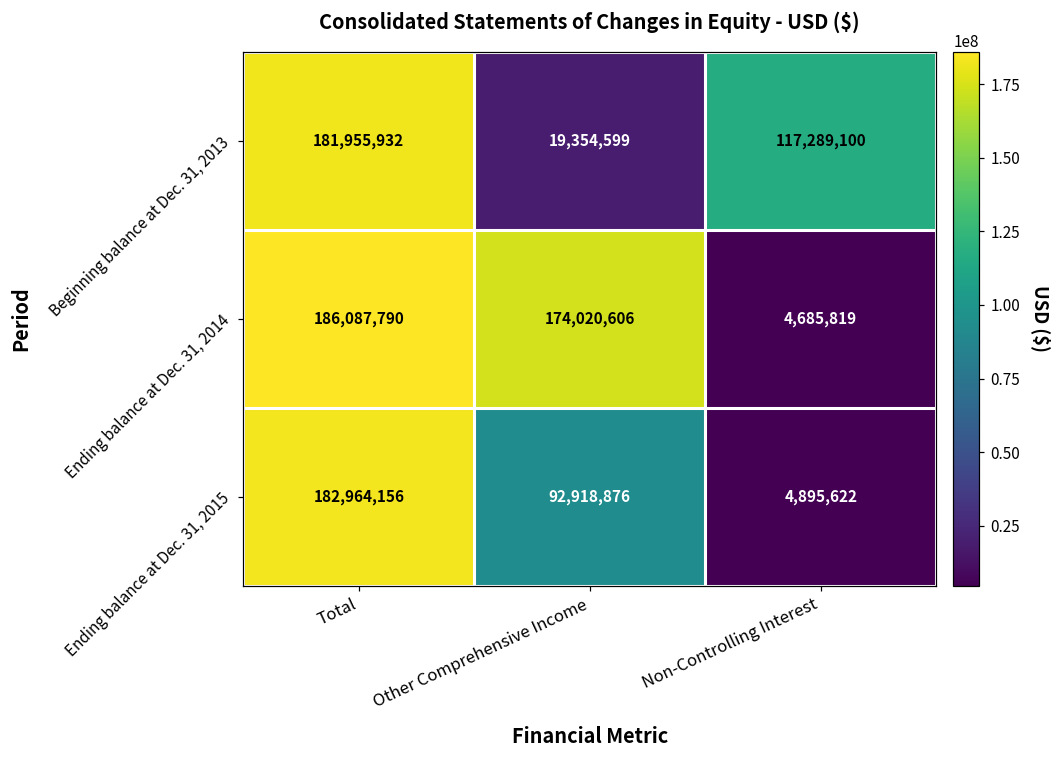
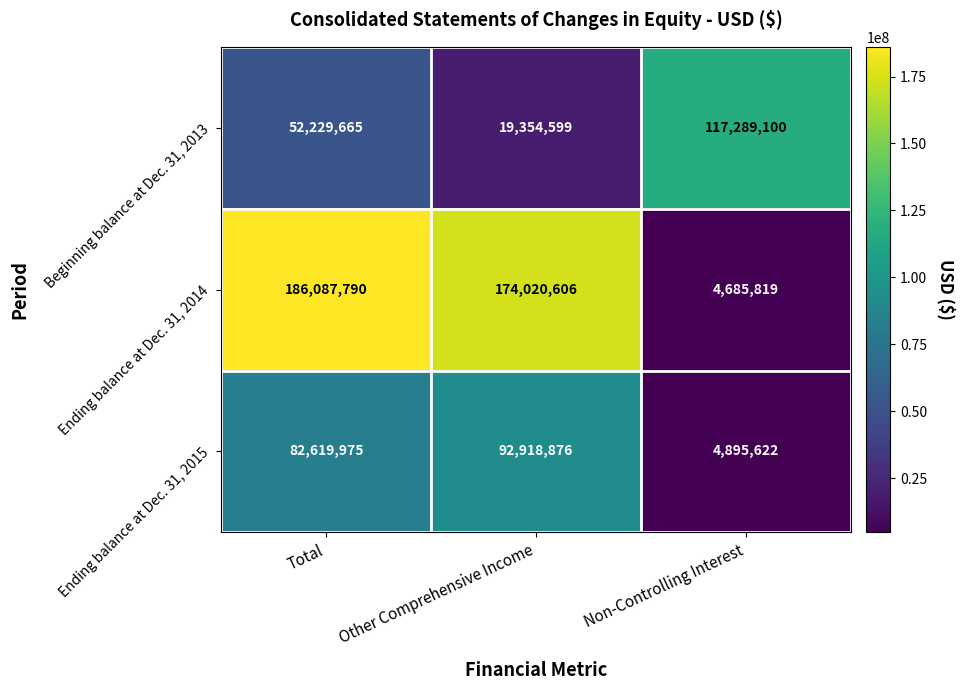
Beginning balance at Dec. 31, 2013, Total: 181,955,932 -> 52,229,665
Ending balance at Dec. 31, 2015, Total: 182,964,156 -> 82,619,975
